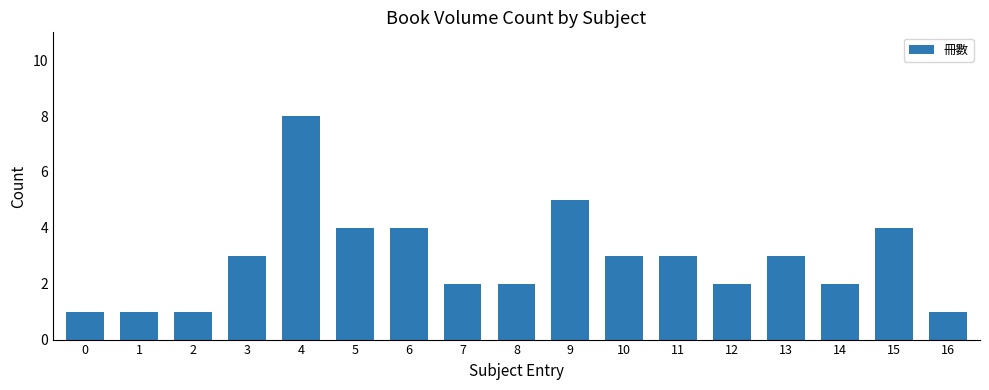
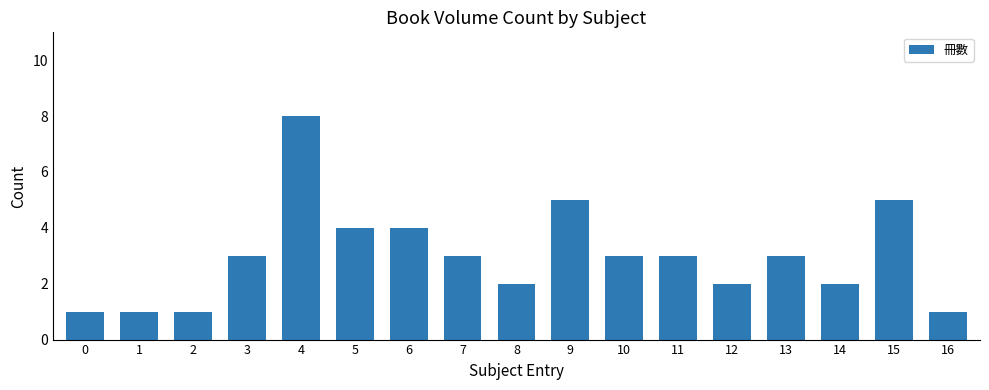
7: 2 -> 3
15: 4 -> 5
